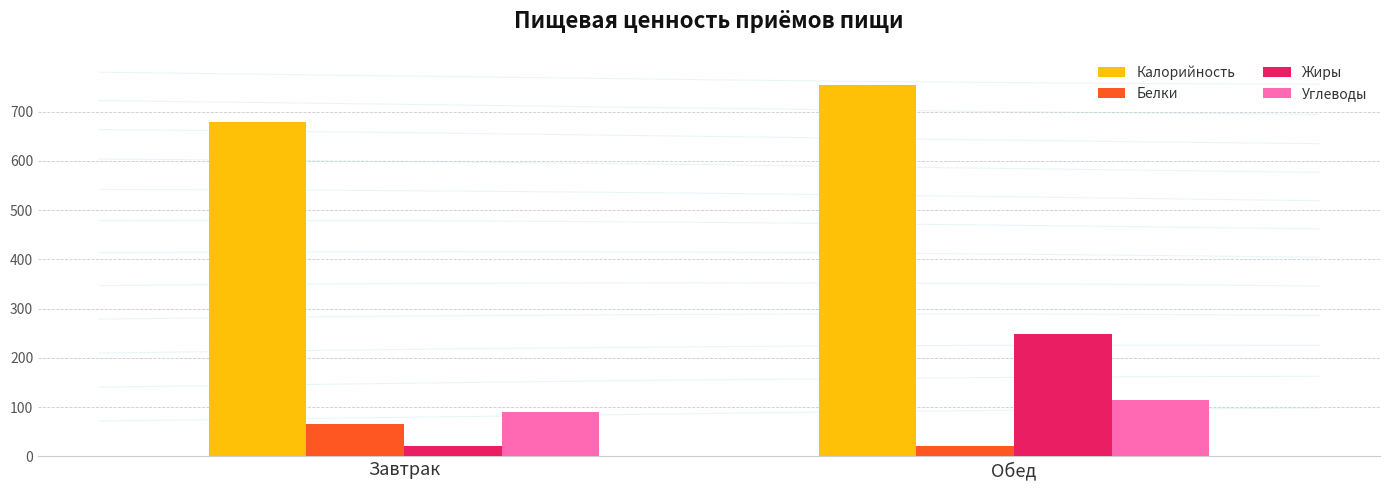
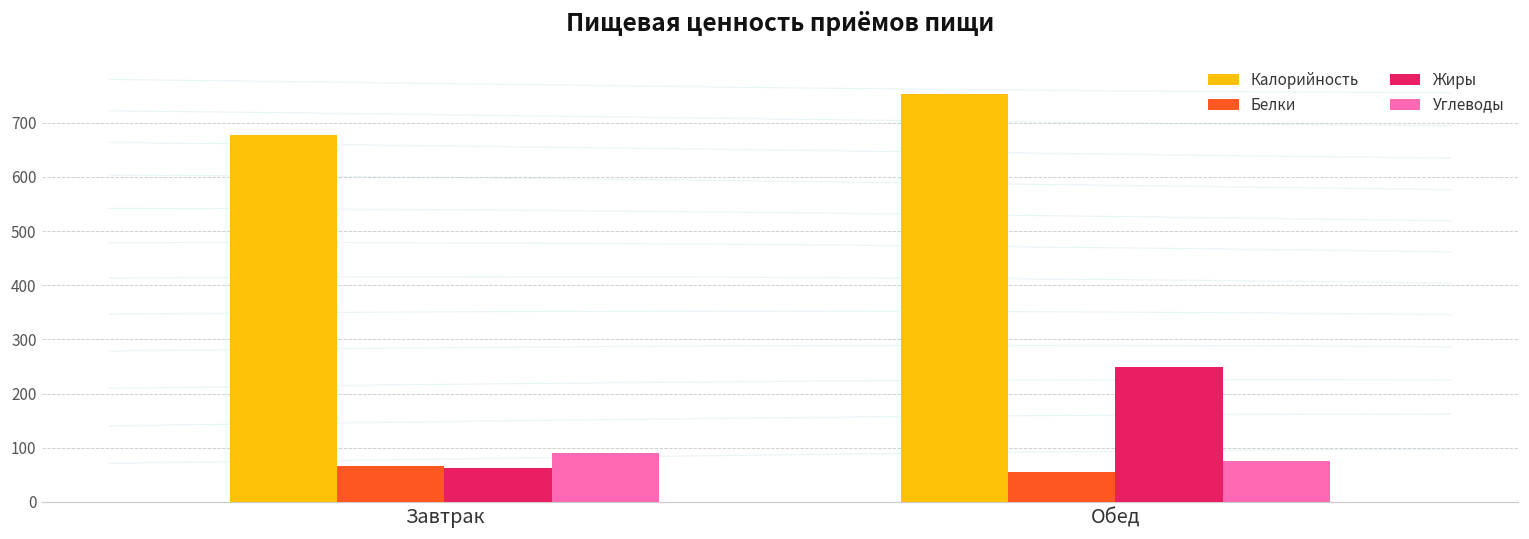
Жиры, Завтрак: 20 -> 60
Белки, Обед: 20 -> 60
Углеводы, Обед: 110 -> 70
